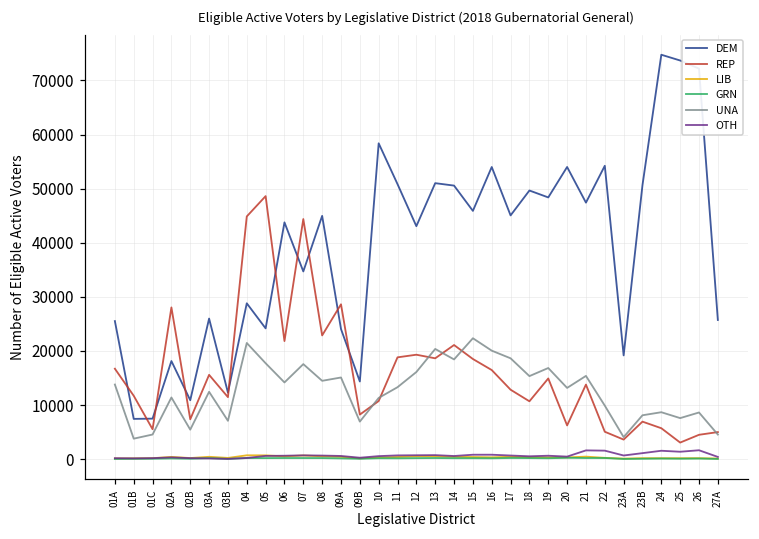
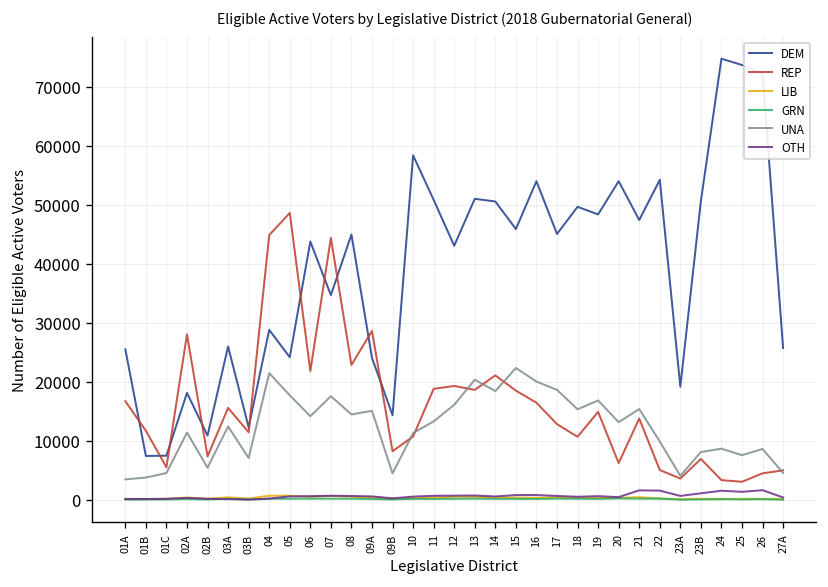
UNA, 01A: 14000 -> 3000
UNA, 09B: 7000 -> 4000
REP, 24: 6000 -> 3000
